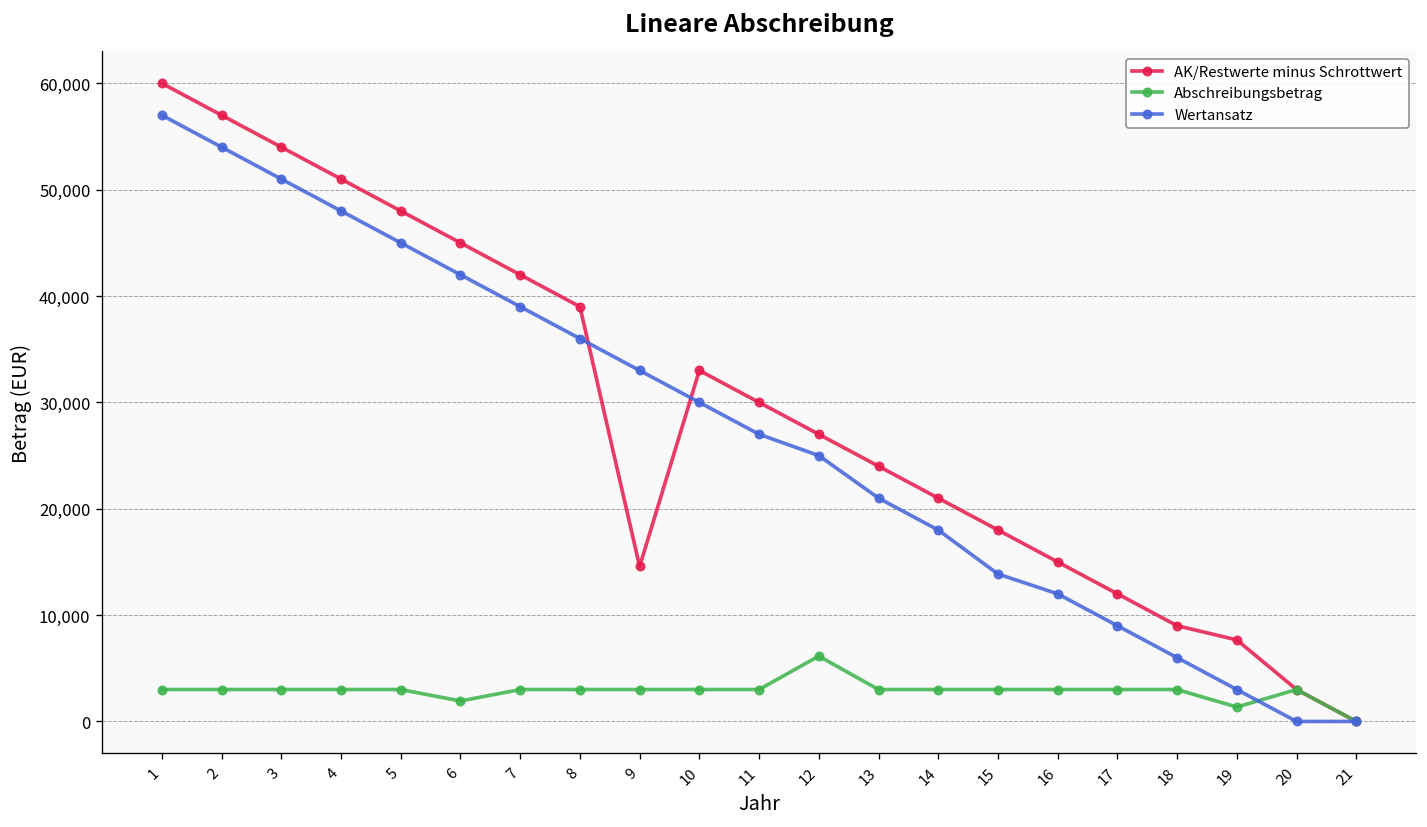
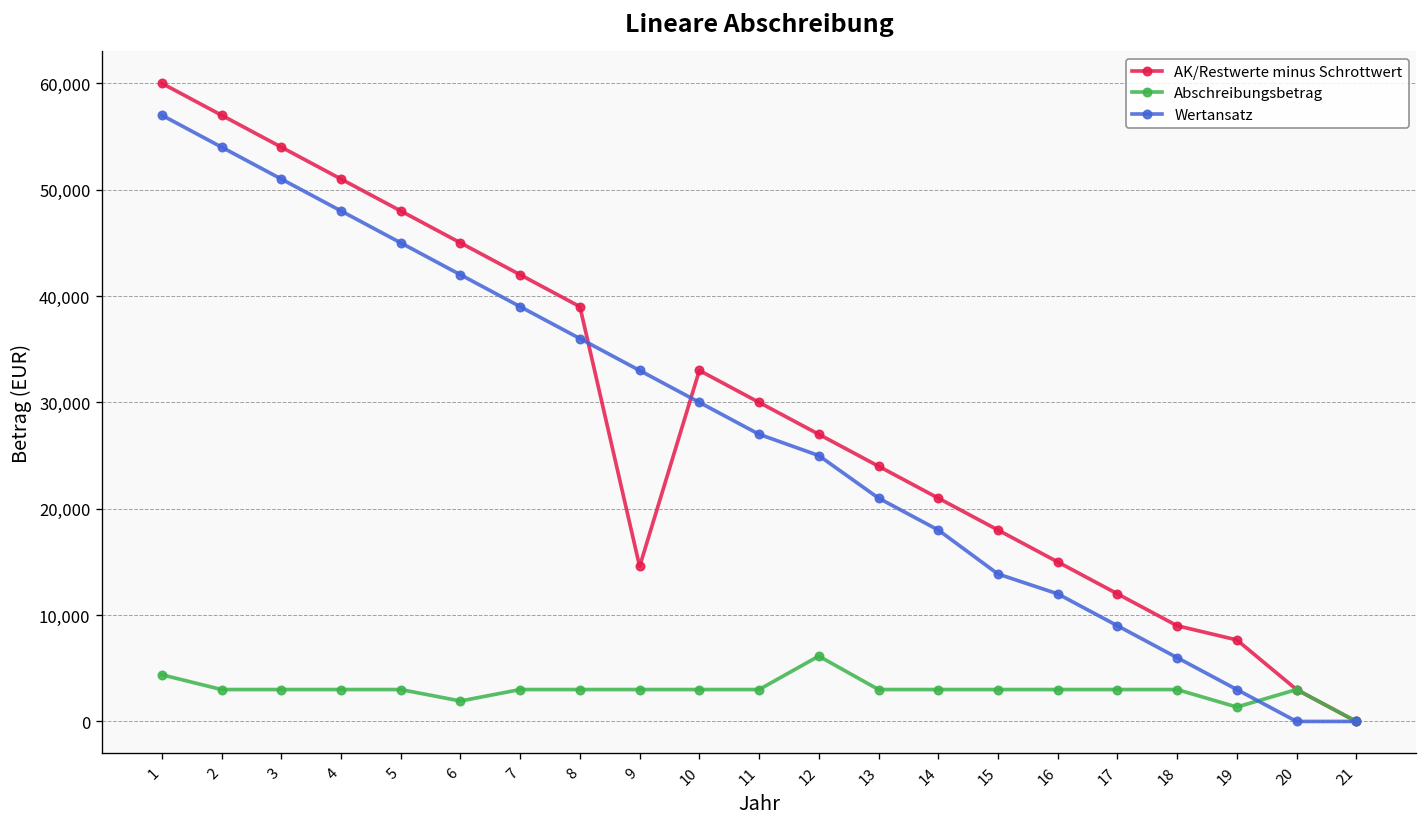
Abschreibungsbetrag, 1: 3,000 -> 4,000
